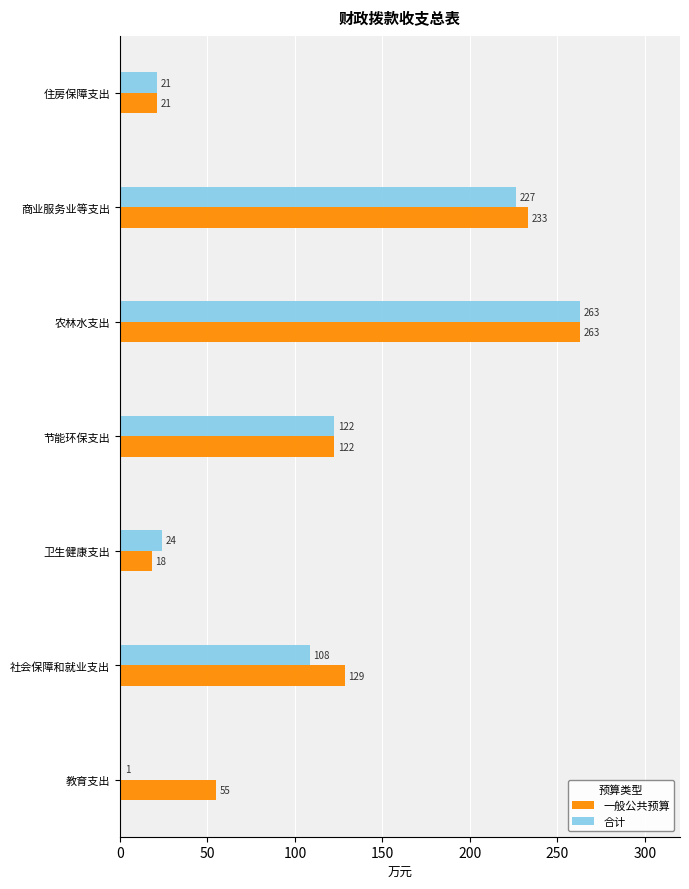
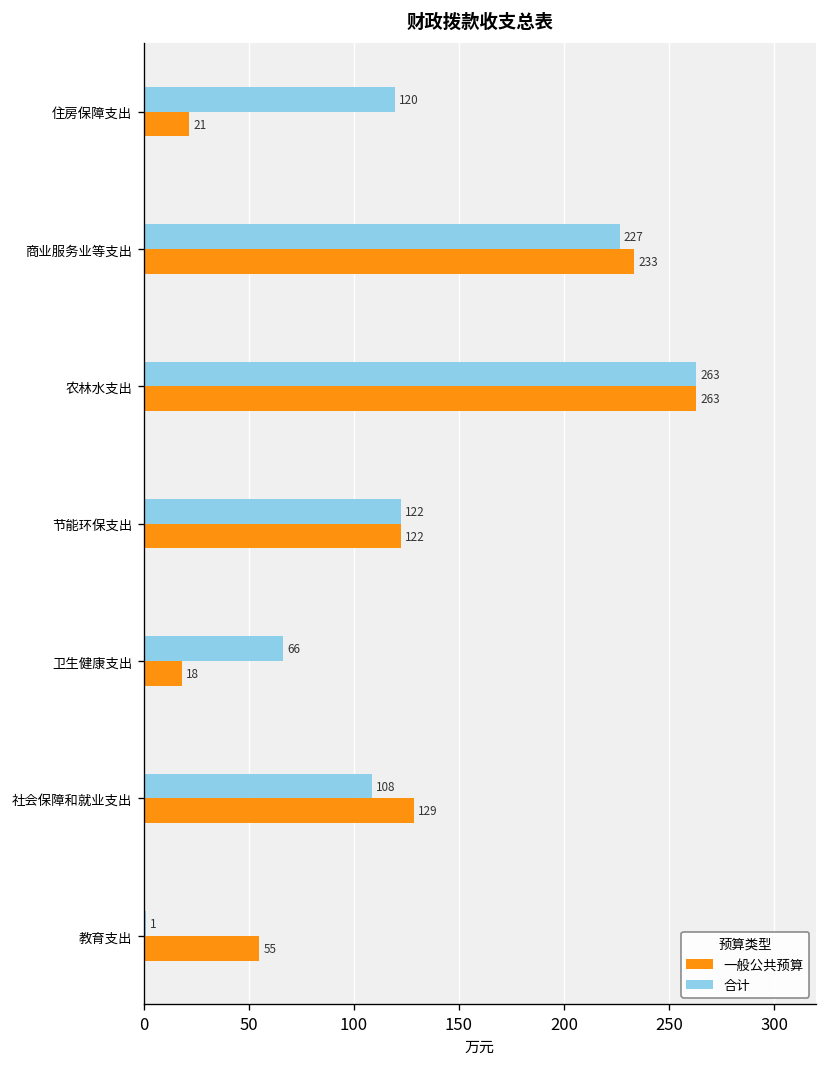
合计, 住房保障支出: 21 -> 120
合计, 卫生健康支出: 24 -> 66
